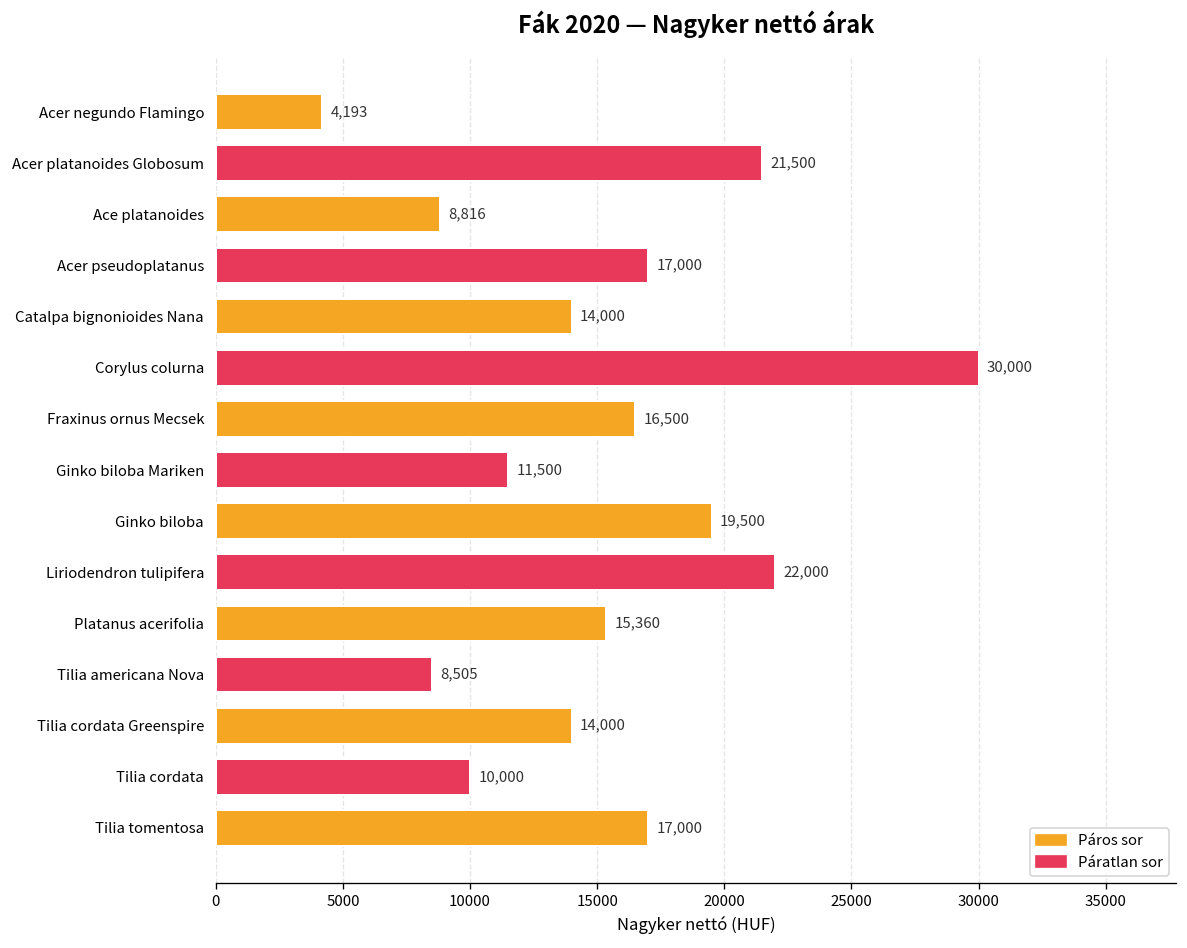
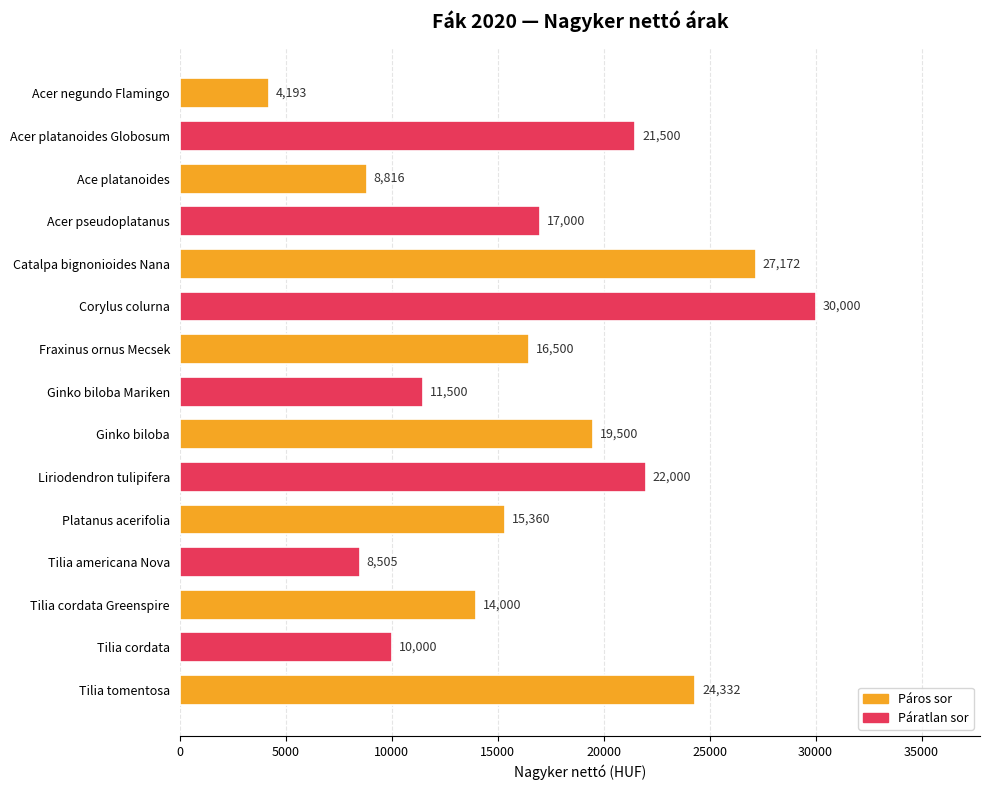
Catalpa bignonioides Nana: 14,000 -> 27,172
Tilia tomentosa: 17,000 -> 24,332
